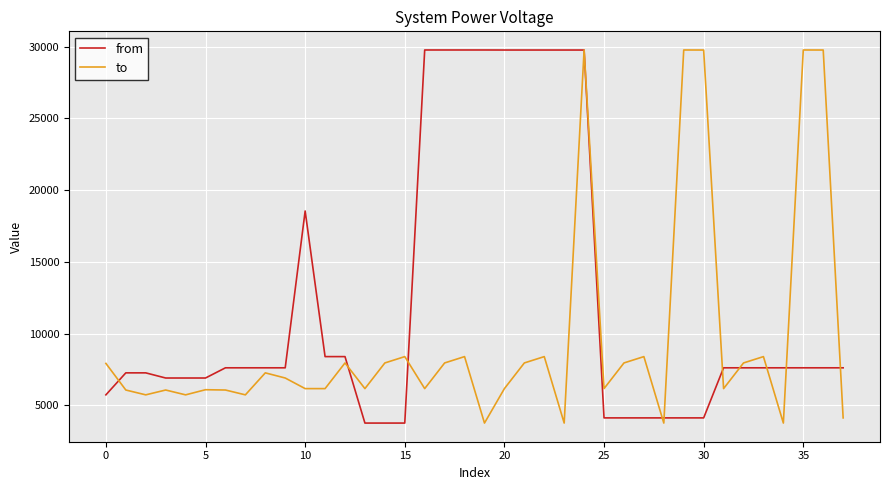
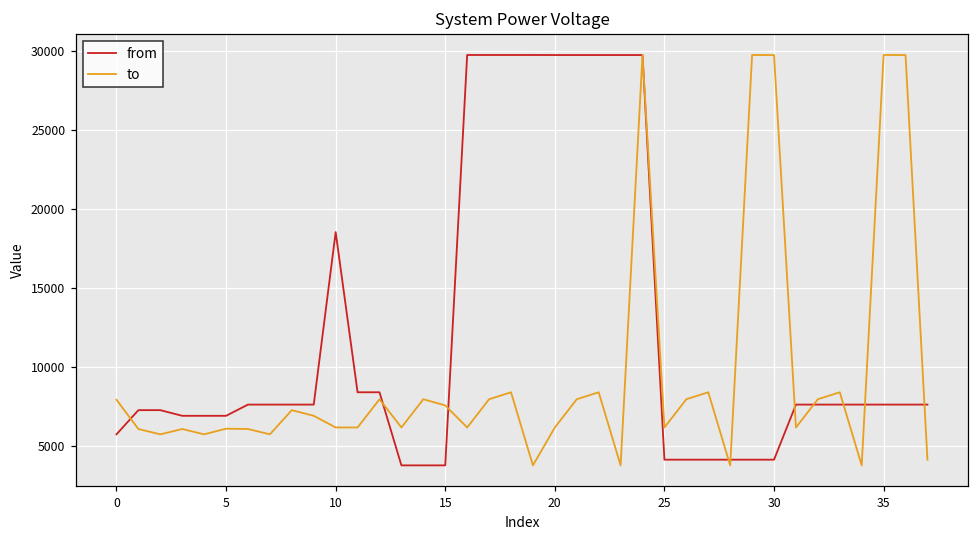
to, 15: 8400 -> 7600
